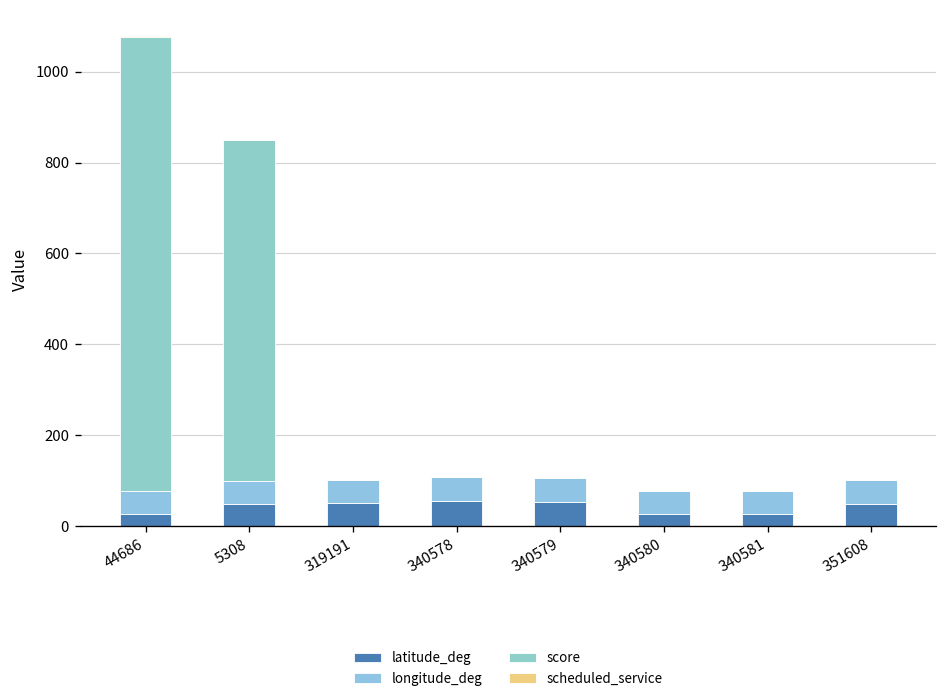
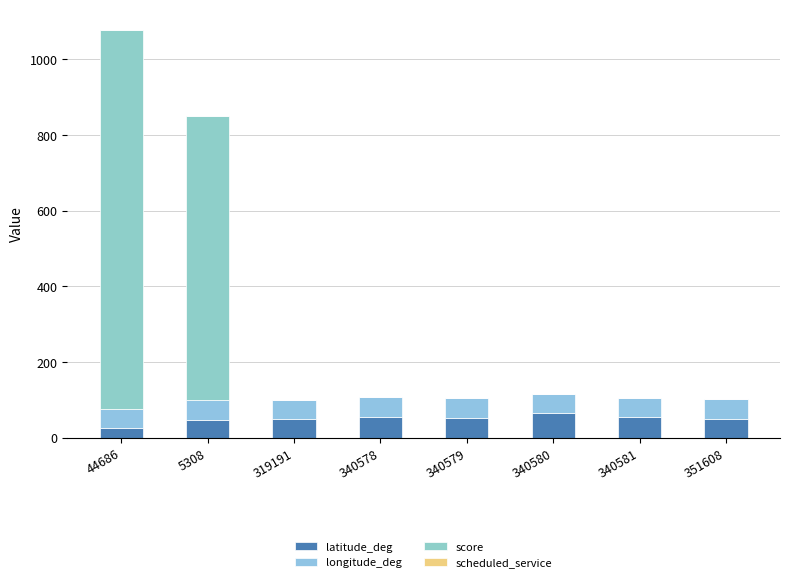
latitude_deg, 340580: 30 -> 60
latitude_deg, 340581: 30 -> 50
